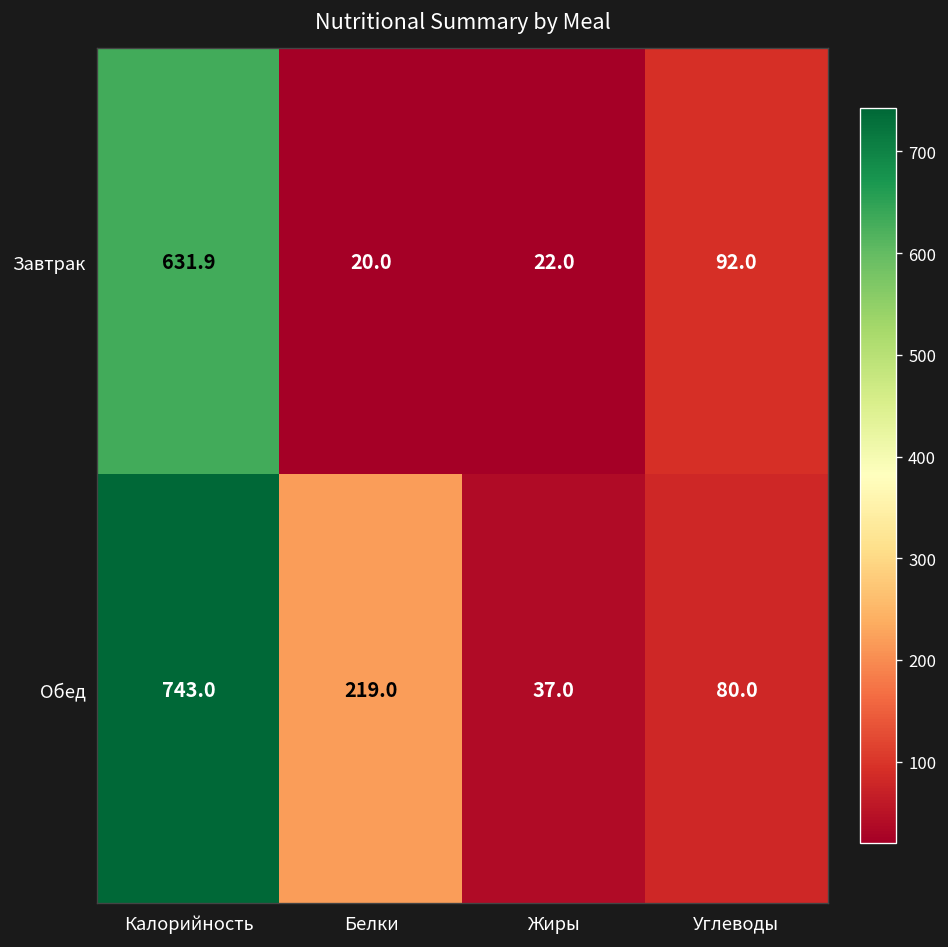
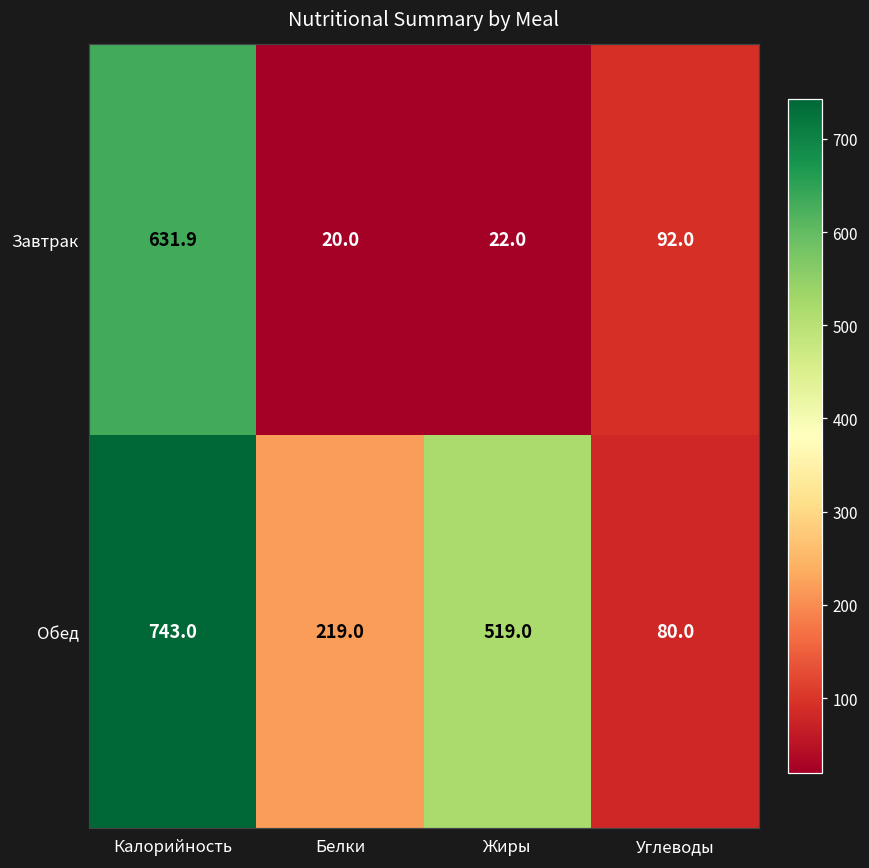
Обед, Жиры: 37.0 -> 519.0
